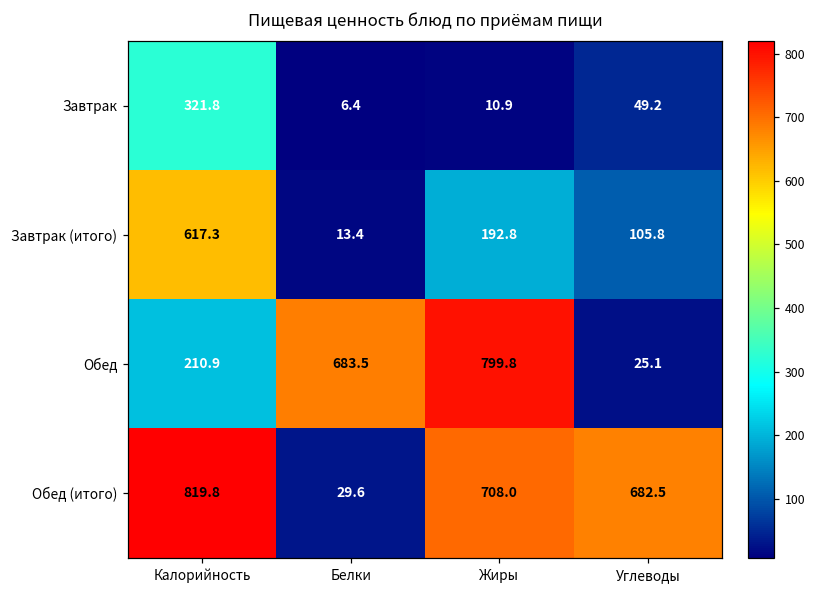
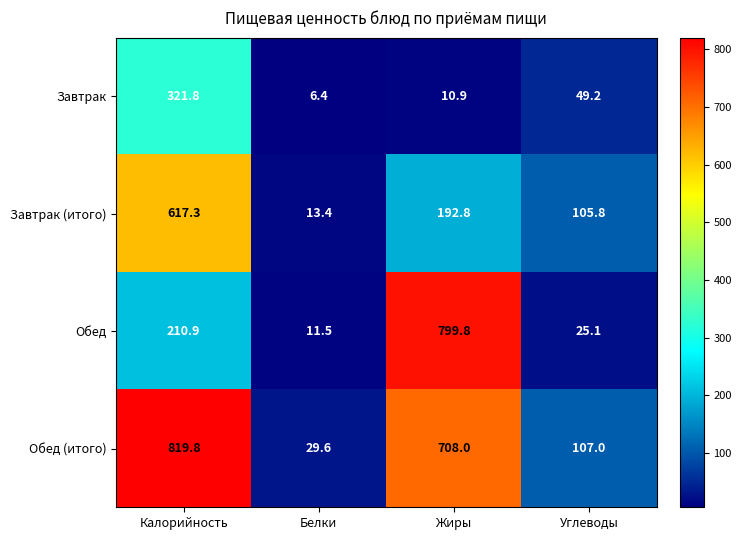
Обед, Белки: 683.5 -> 11.5
Обед (итого), Углеводы: 682.5 -> 107.0
